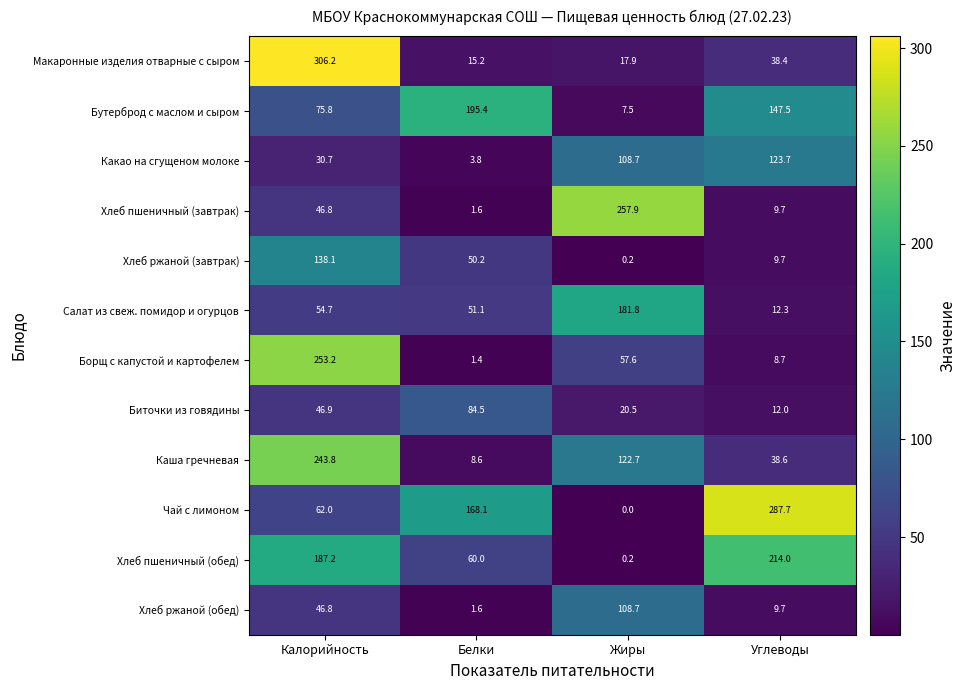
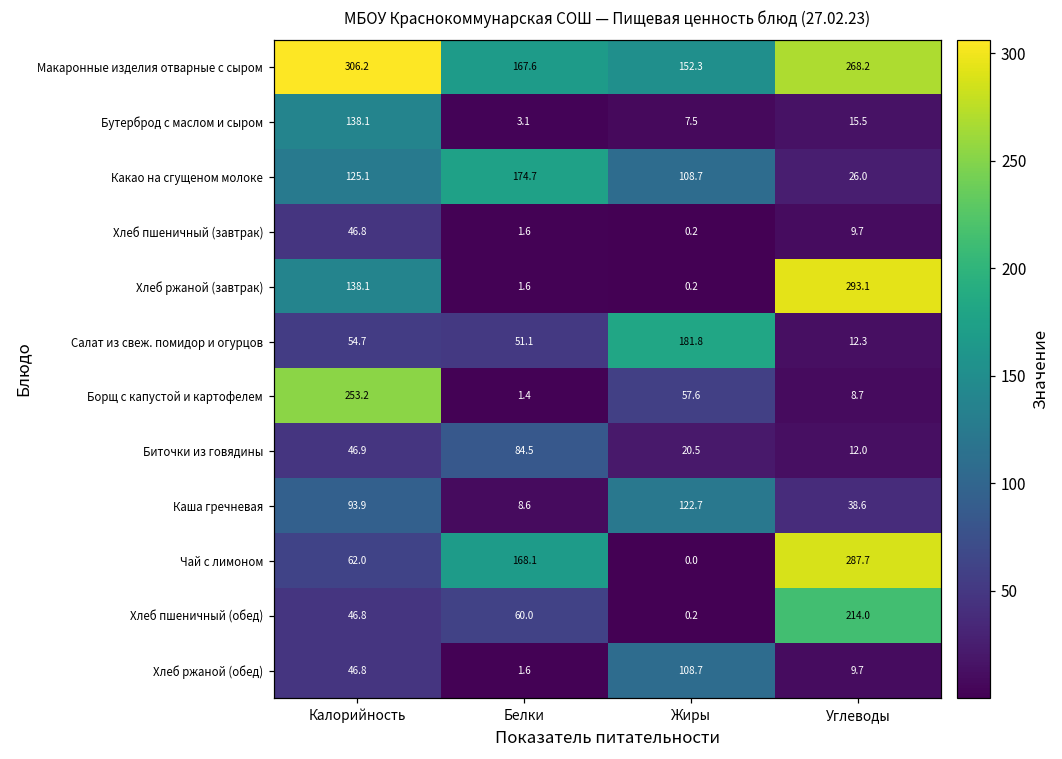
Макаронные изделия отварные с сыром, Белки: 15.2 -> 167.6
Макаронные изделия отварные с сыром, Жиры: 17.9 -> 152.3
Макаронные изделия отварные с сыром, Углеводы: 38.4 -> 268.2
Бутерброд с маслом и сыром, Калорийность: 75.8 -> 138.1
Бутерброд с маслом и сыром, Белки: 195.4 -> 3.1
Бутерброд с маслом и сыром, Углеводы: 147.5 -> 15.5
Какао на сгущеном молоке, Калорийность: 30.7 -> 125.1
Какао на сгущеном молоке, Белки: 3.8 -> 174.7
Какао на сгущеном молоке, Углеводы: 123.7 -> 26.0
Хлеб пшеничный (завтрак), Жиры: 257.9 -> 0.2
Хлеб ржаной (завтрак), Белки: 50.2 -> 1.6
Хлеб ржаной (завтрак), Углеводы: 9.7 -> 293.1
Каша гречневая, Калорийность: 243.8 -> 93.9
Хлеб пшеничный (обед), Калорийность: 187.2 -> 46.8
